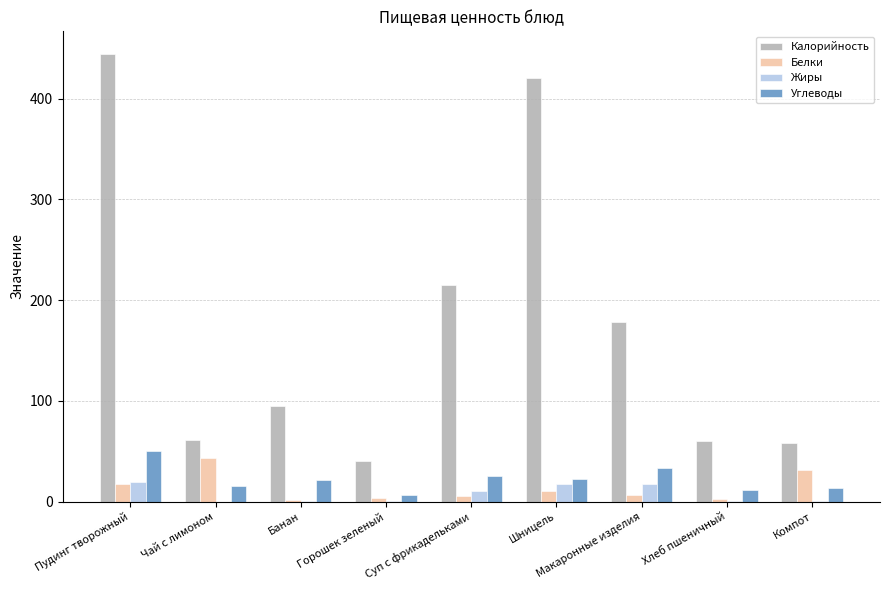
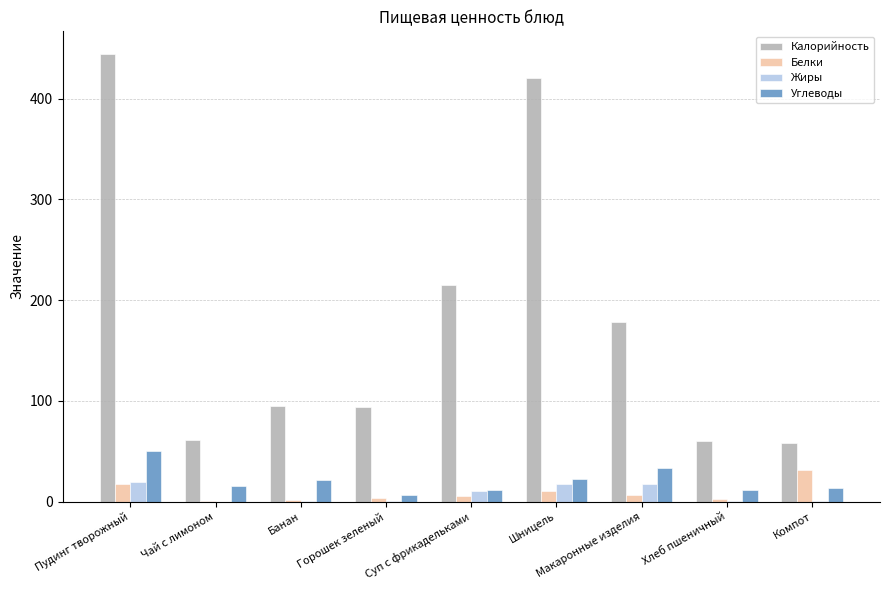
Белки, Чай с лимоном: 43 -> 0
Калорийность, Горошек зеленый: 40 -> 94
Углеводы, Суп с фрикадельками: 25 -> 11
